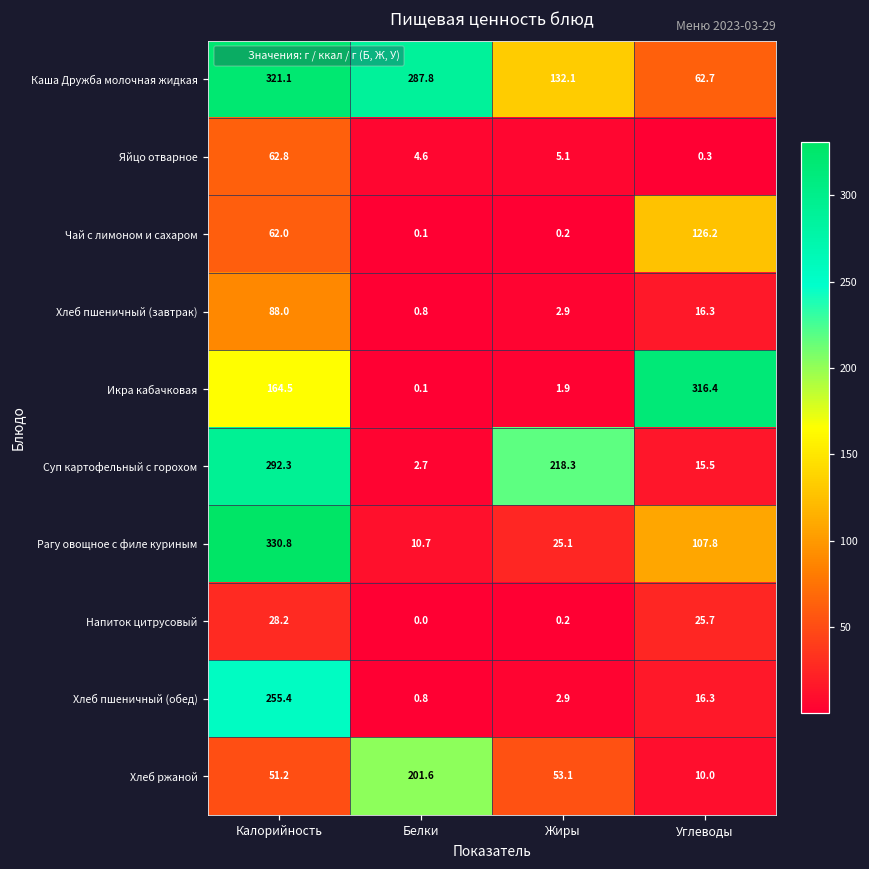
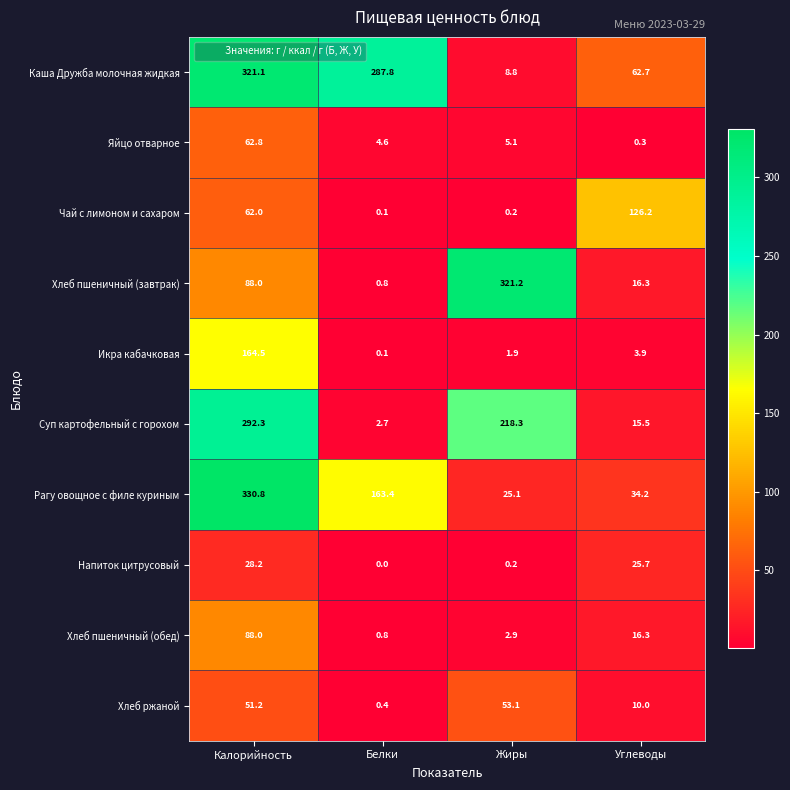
Каша Дружба молочная жидкая, Жиры: 132.1 -> 8.8
Хлеб пшеничный (завтрак), Жиры: 2.9 -> 321.2
Икра кабачковая, Углеводы: 316.4 -> 3.9
Рагу овощное с филе куриным, Белки: 10.7 -> 163.4
Рагу овощное с филе куриным, Углеводы: 107.8 -> 34.2
Хлеб пшеничный (обед), Калорийность: 255.4 -> 88.0
Хлеб ржаной, Белки: 201.6 -> 0.4
